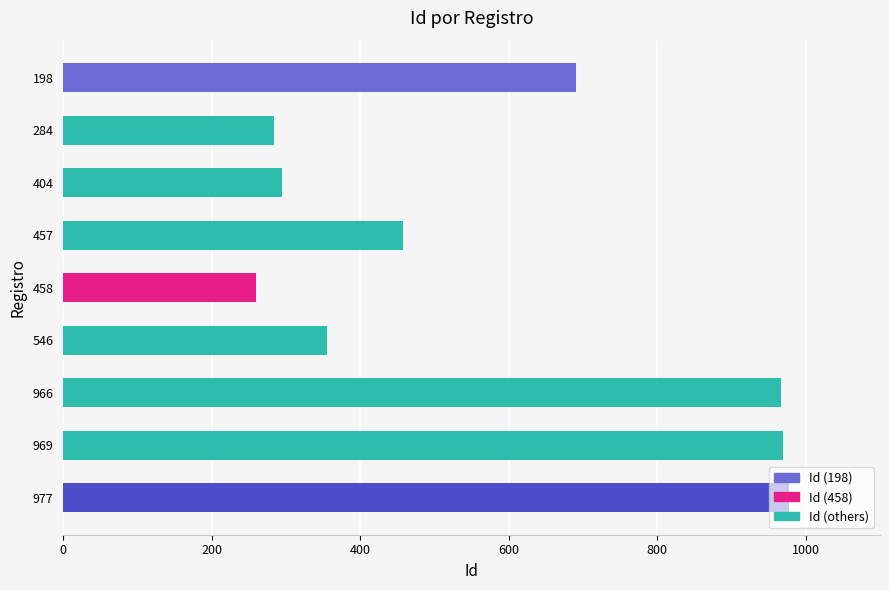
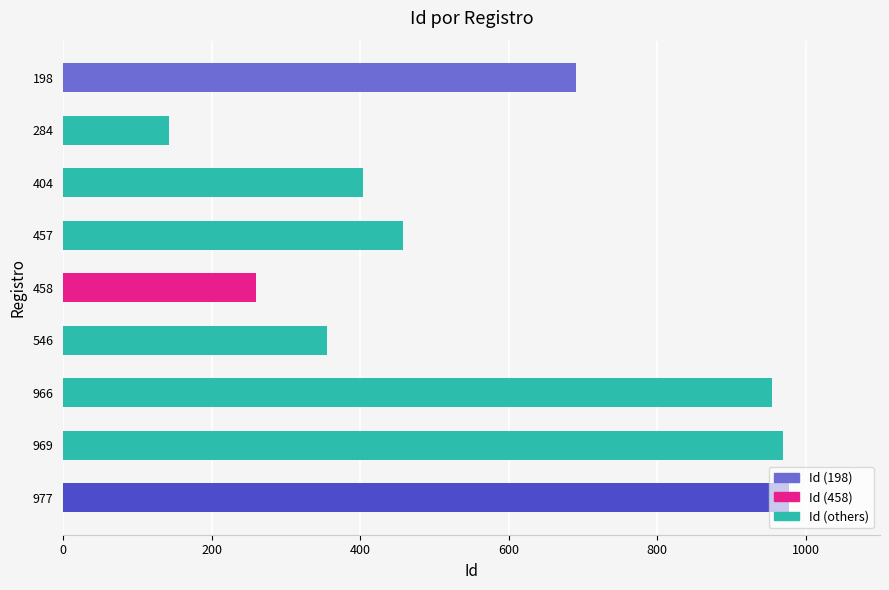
284: 280 -> 140
404: 290 -> 400
966: 970 -> 950
